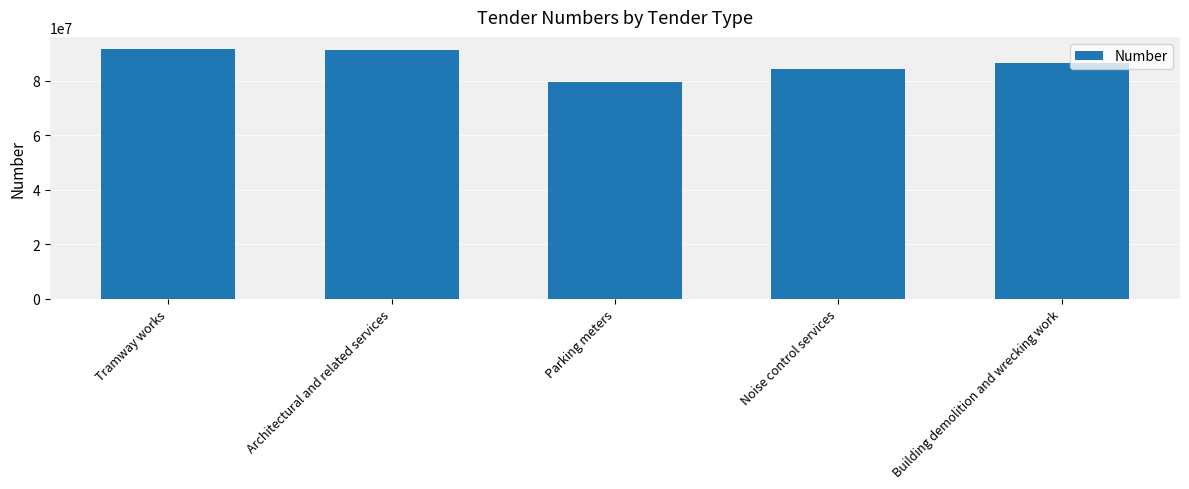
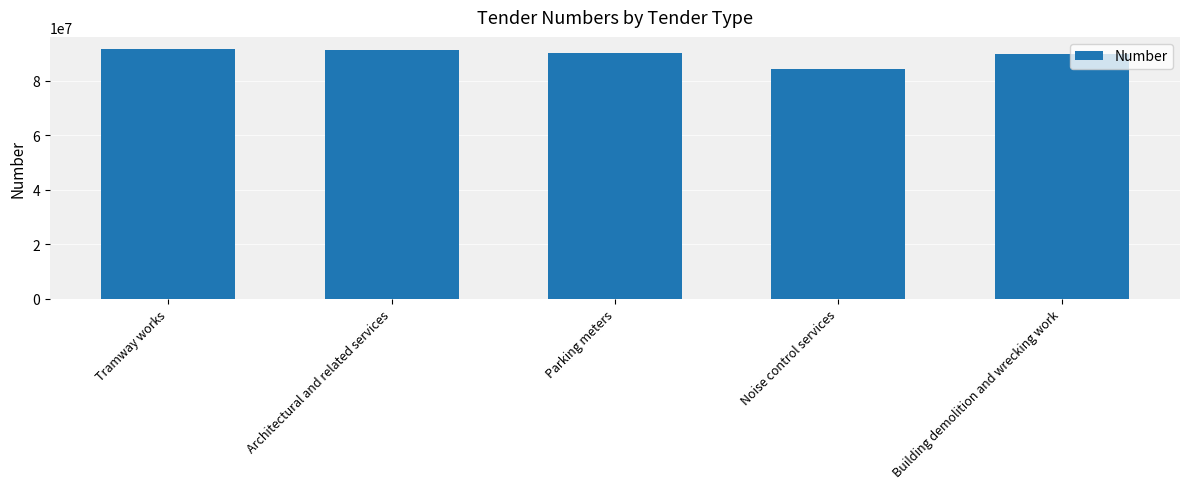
Parking meters: 80000000 -> 90000000
Building demolition and wrecking work: 86000000 -> 90000000
